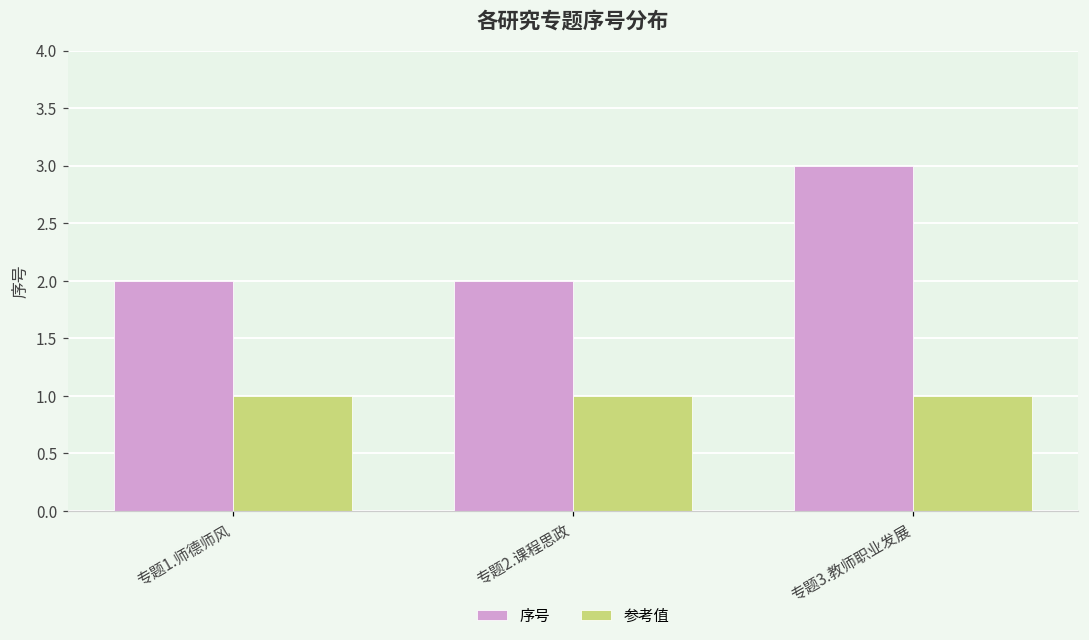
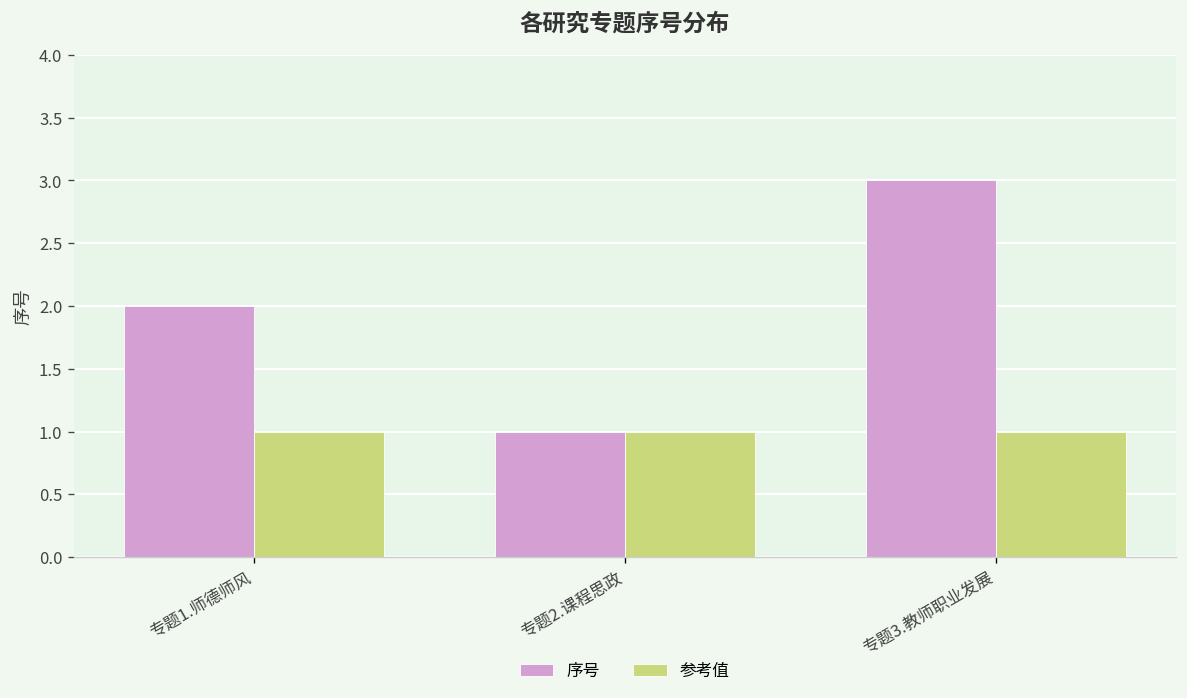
序号, 专题2.课程思政: 2 -> 1
